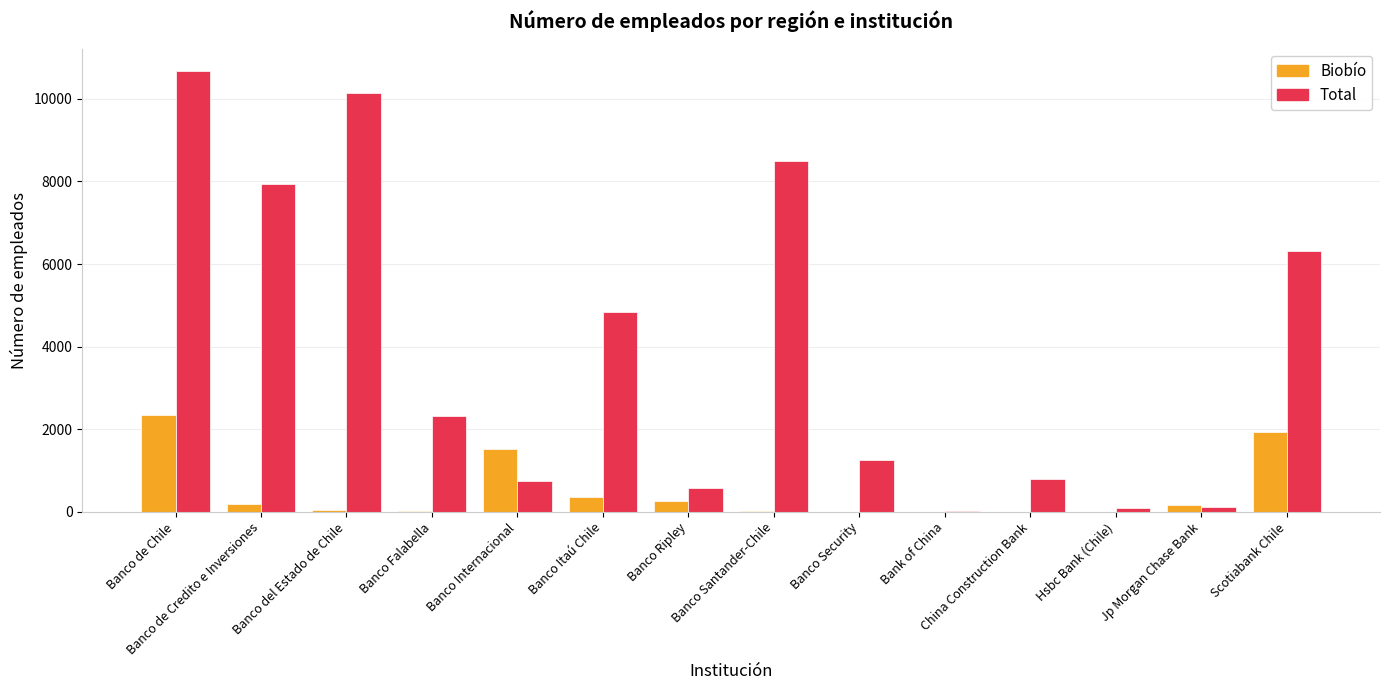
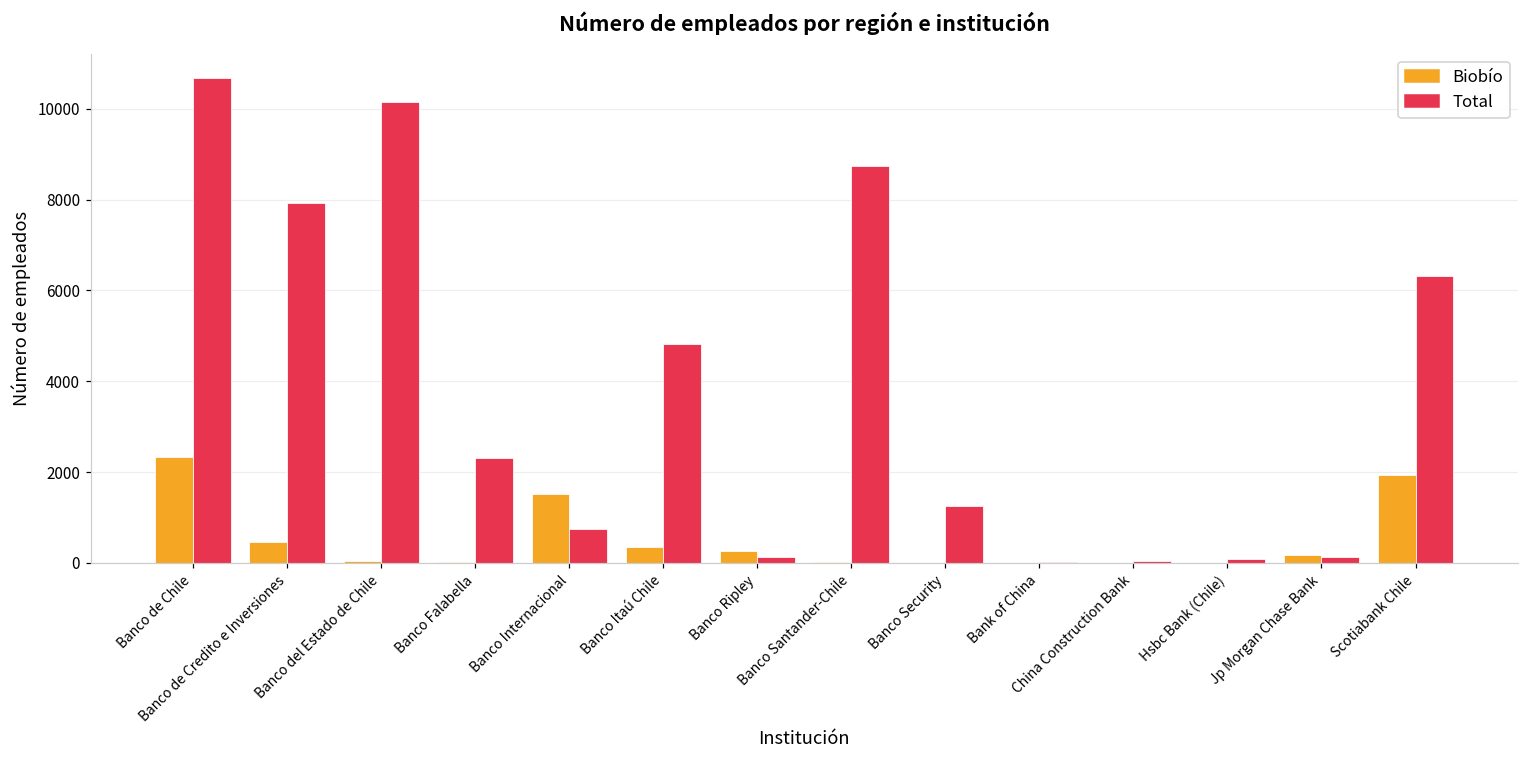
Biobío, Banco de Credito e Inversiones: 200 -> 500
Total, Banco Ripley: 600 -> 100
Total, Banco Santander-Chile: 8500 -> 8700
Total, China Construction Bank: 800 -> 0
